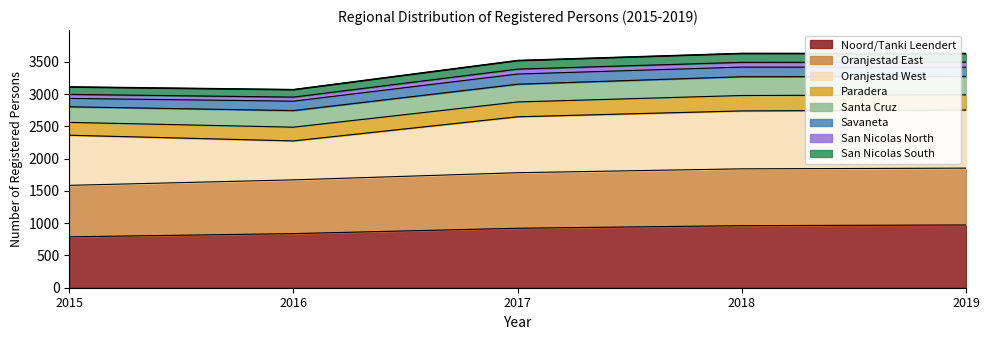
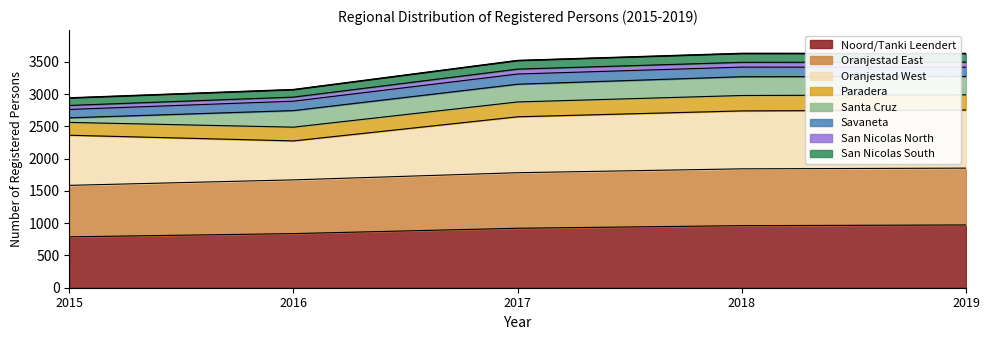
Santa Cruz, 2015: 200 -> 100
